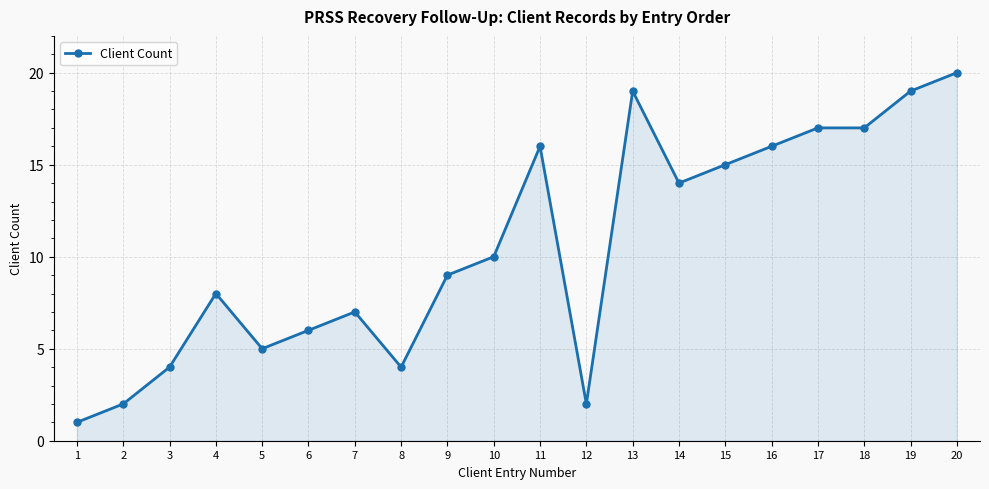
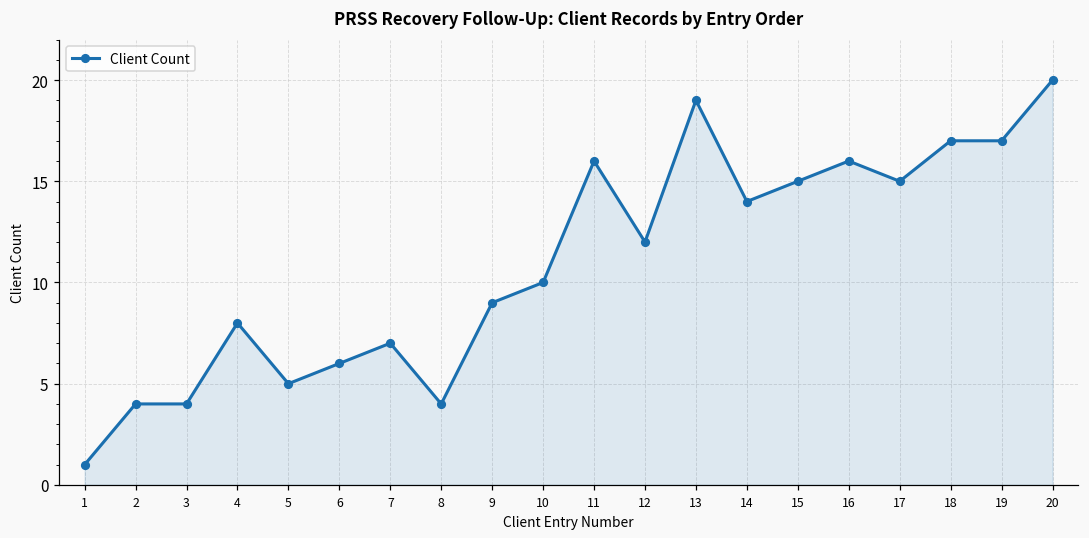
2: 2 -> 4
12: 2 -> 12
17: 17 -> 15
19: 19 -> 17
